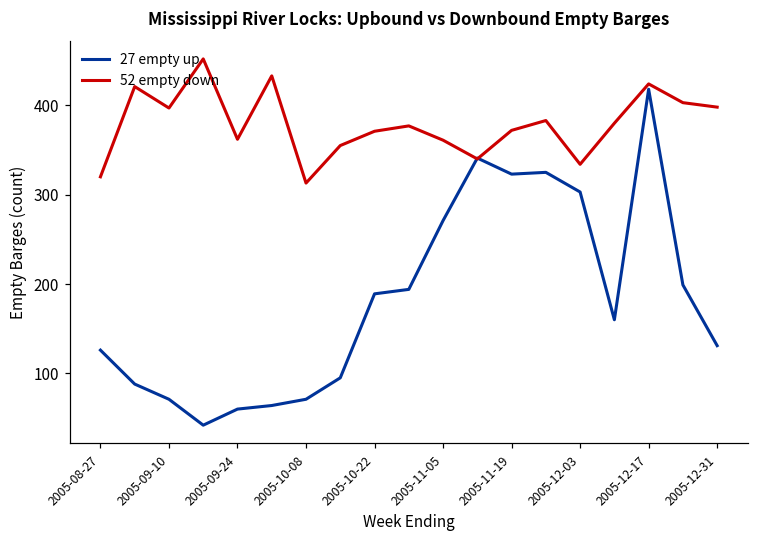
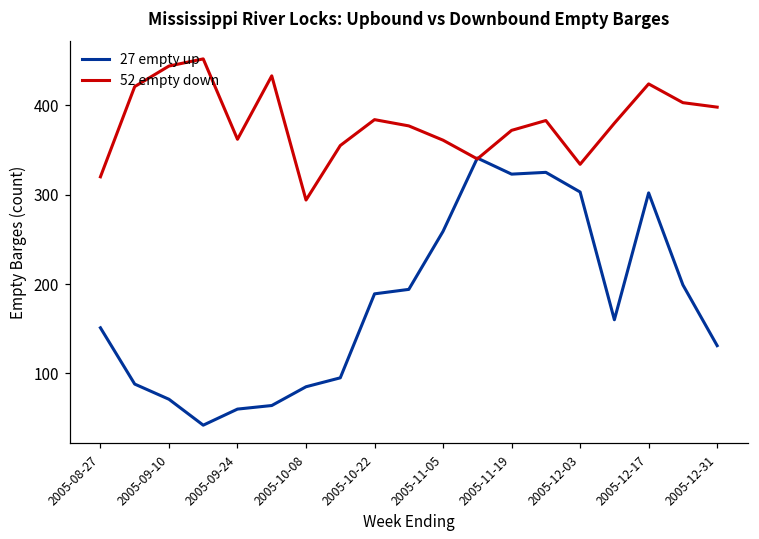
27 empty up, 2005-08-27: 130 -> 150
52 empty down, 2005-09-10: 400 -> 440
27 empty up, 2005-10-08: 70 -> 90
52 empty down, 2005-10-08: 310 -> 290
52 empty down, 2005-10-22: 370 -> 380
27 empty up, 2005-11-05: 270 -> 260
27 empty up, 2005-12-17: 420 -> 300
